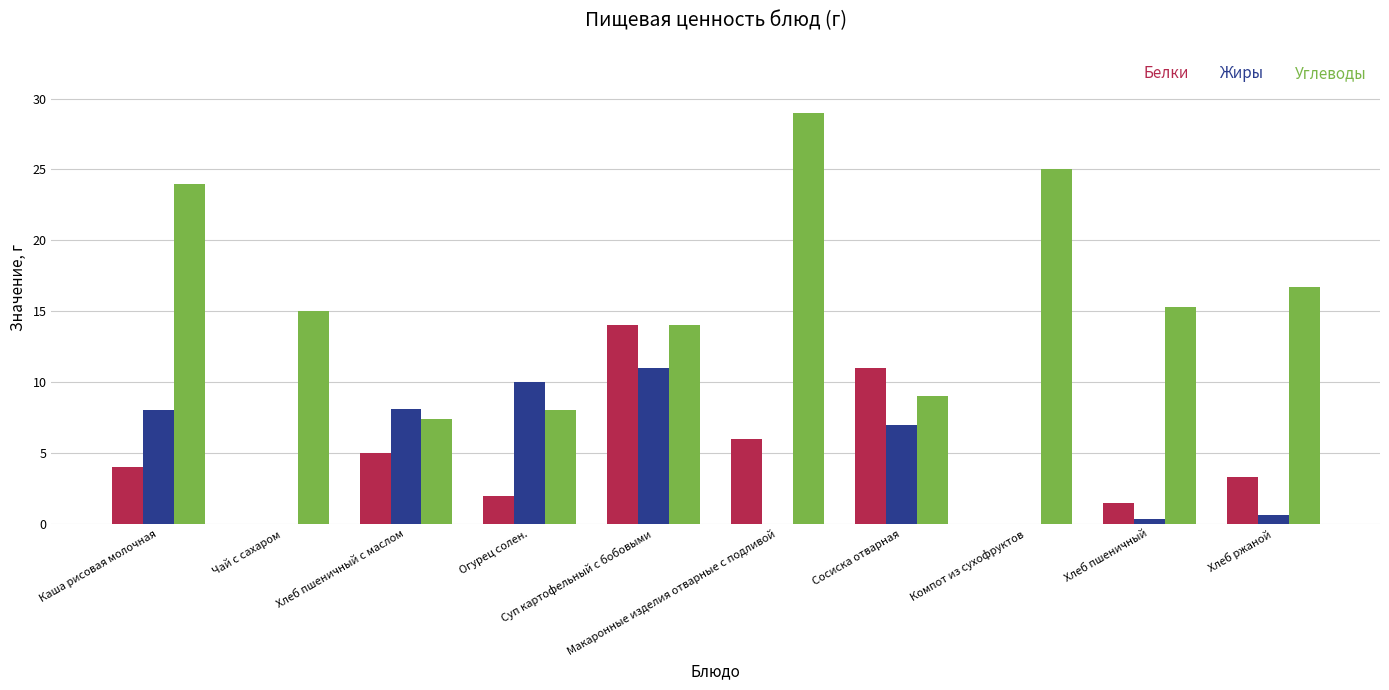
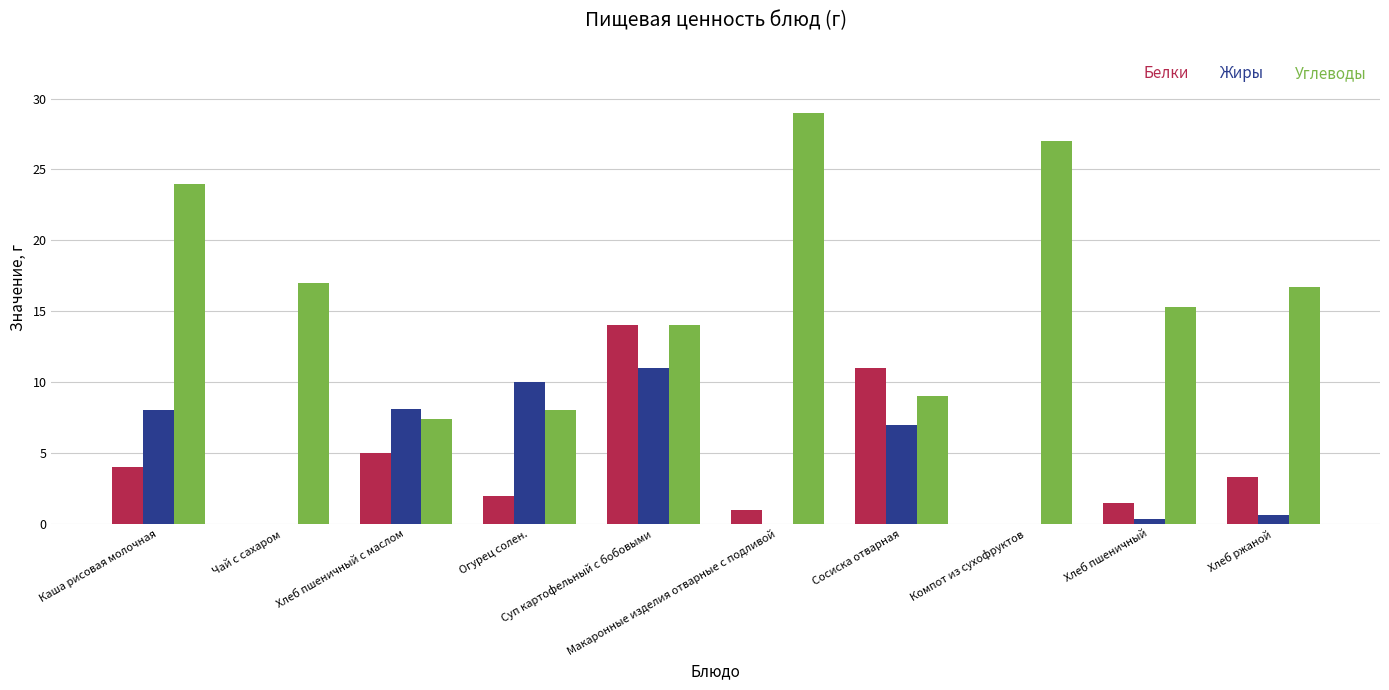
Углеводы, Чай с сахаром: 15 -> 17
Белки, Макаронные изделия отварные с подливой: 6 -> 1
Углеводы, Компот из сухофруктов: 25 -> 27
